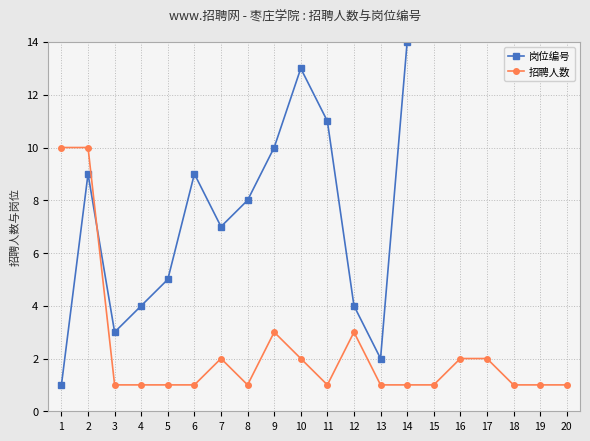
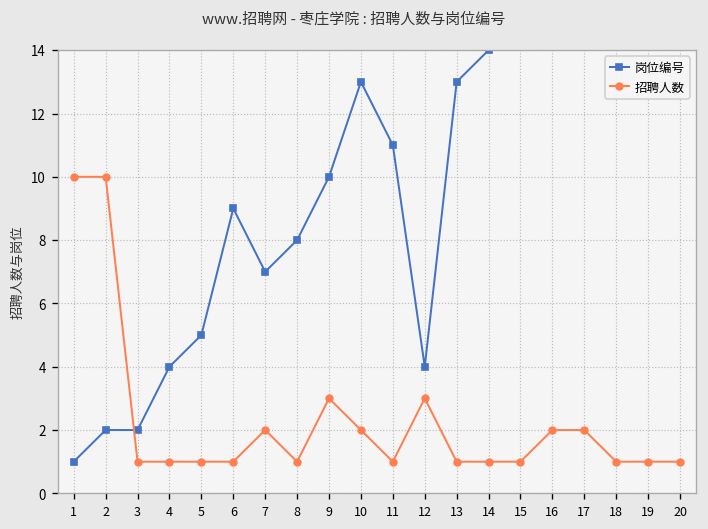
岗位编号, 2: 9 -> 2
岗位编号, 3: 3 -> 2
岗位编号, 13: 2 -> 13
